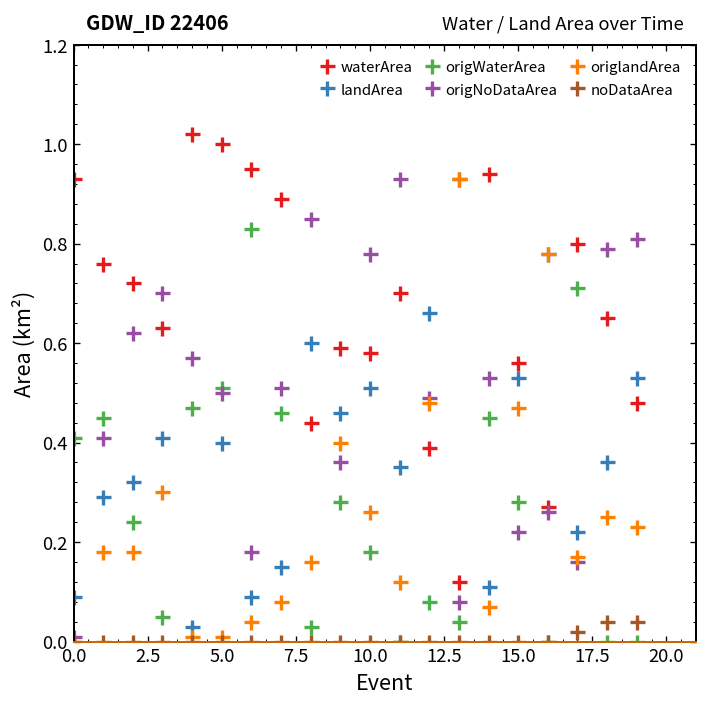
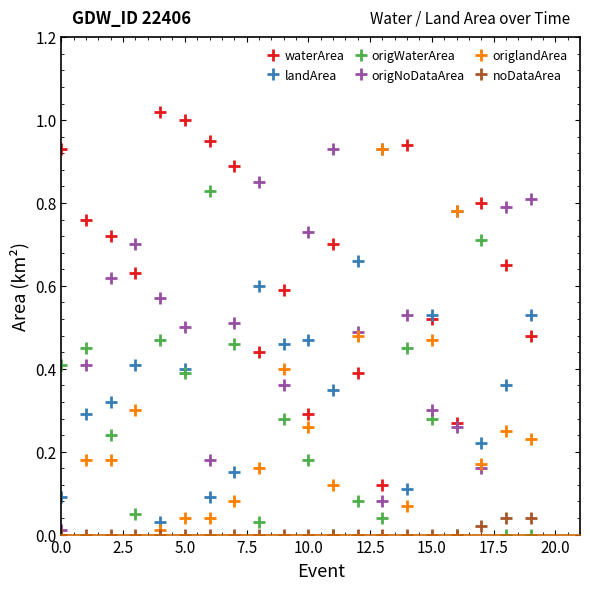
origWaterArea, 5.0: 0.51 -> 0.39
origlandArea, 5.0: 0.01 -> 0.04
waterArea, 10.0: 0.58 -> 0.29
landArea, 10.0: 0.51 -> 0.47
origNoDataArea, 10.0: 0.78 -> 0.73
waterArea, 15.0: 0.56 -> 0.52
origNoDataArea, 15.0: 0.22 -> 0.30
